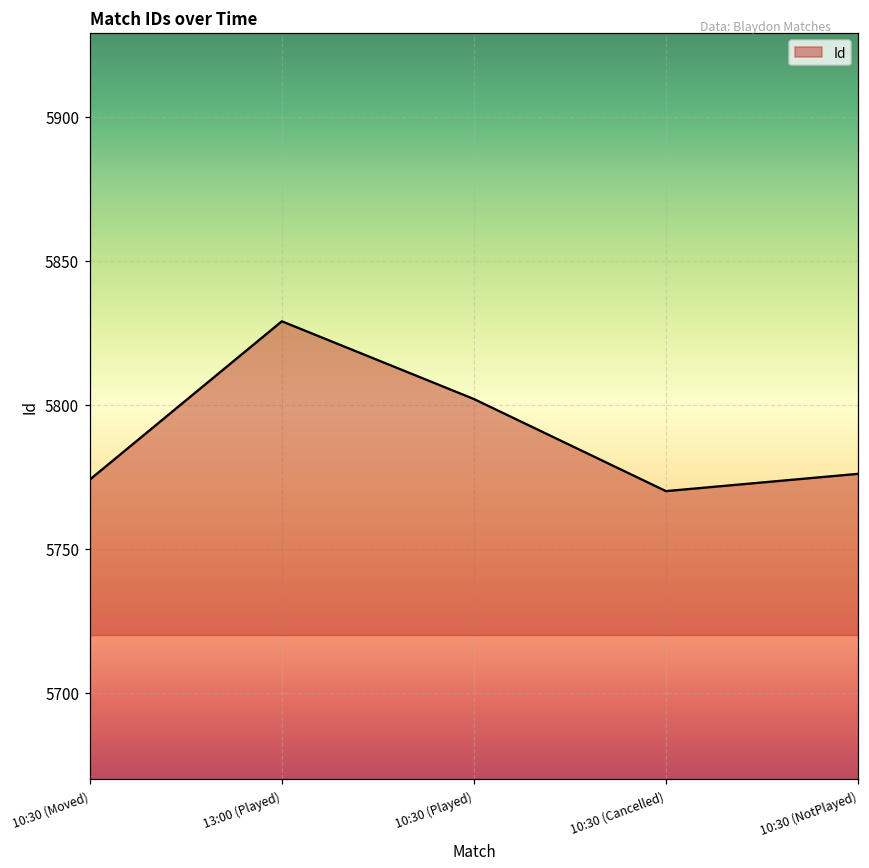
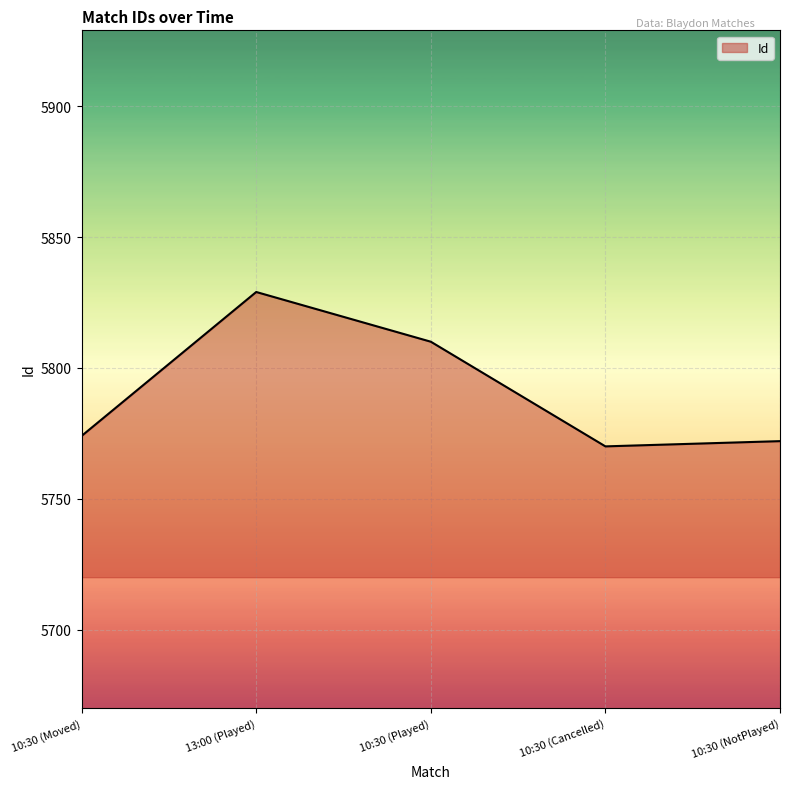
10:30 (Played): 5802 -> 5810
10:30 (NotPlayed): 5776 -> 5772
